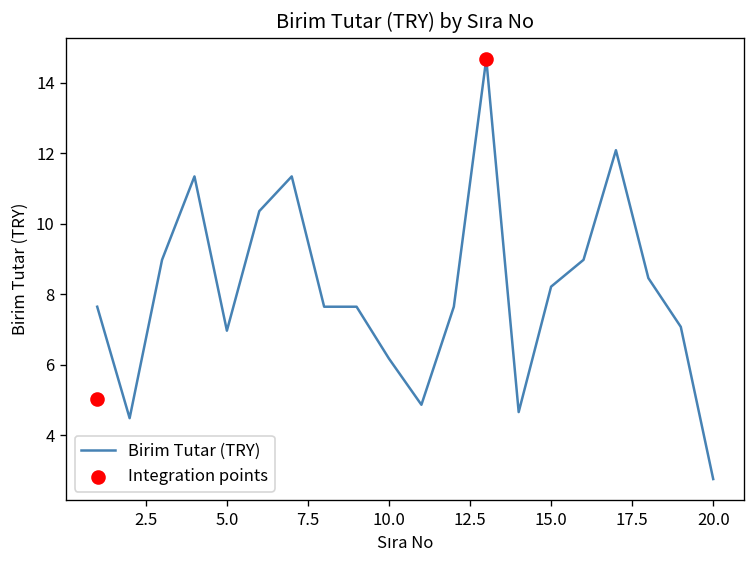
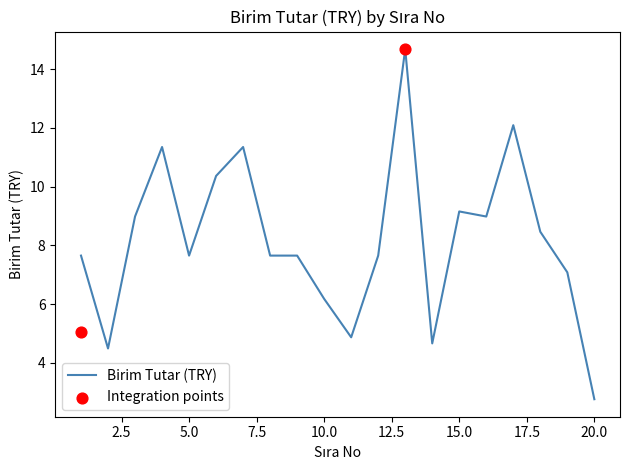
Birim Tutar (TRY), 5.0: 7.0 -> 7.7
Birim Tutar (TRY), 15.0: 8.2 -> 9.2
